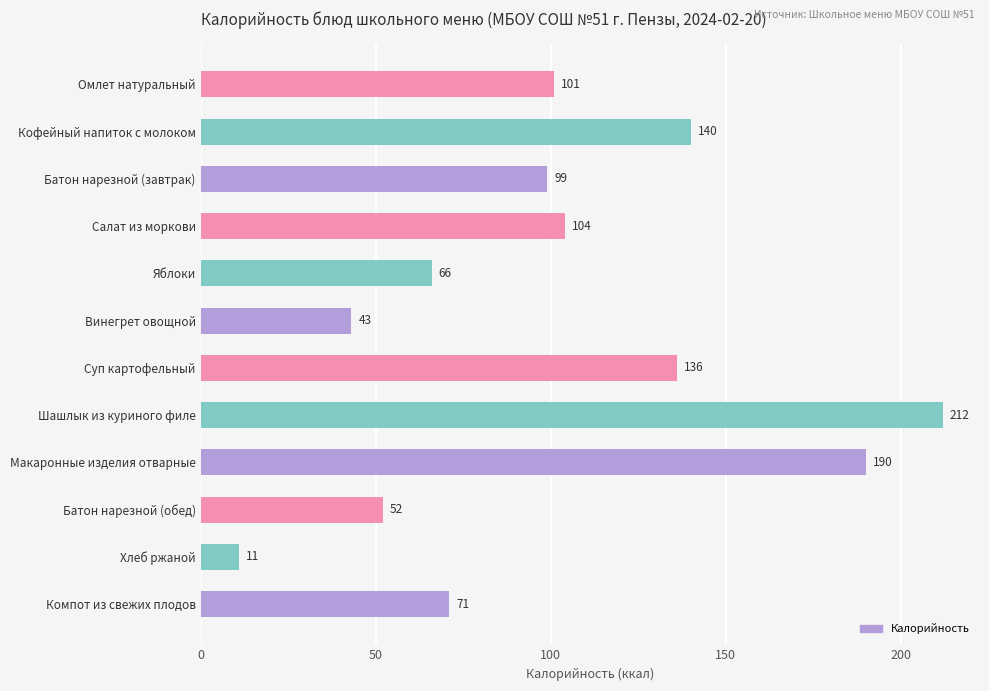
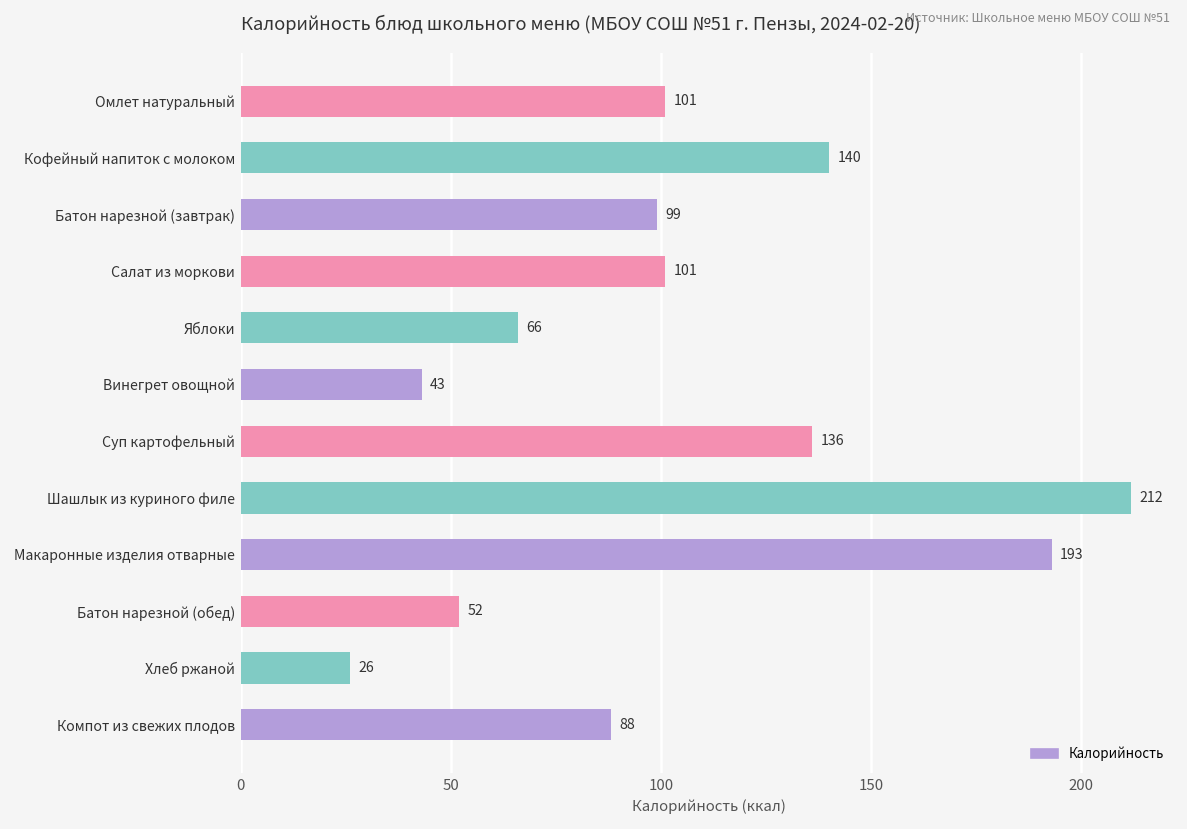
Салат из моркови: 104 -> 101
Макаронные изделия отварные: 190 -> 193
Хлеб ржаной: 11 -> 26
Компот из свежих плодов: 71 -> 88
